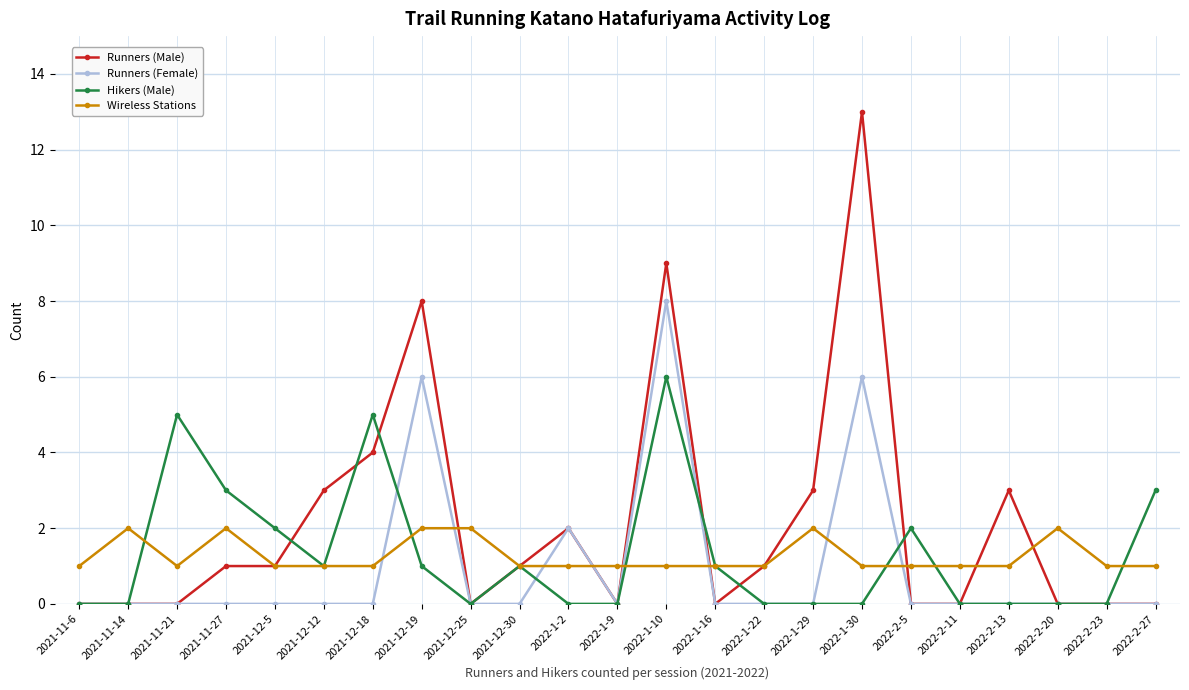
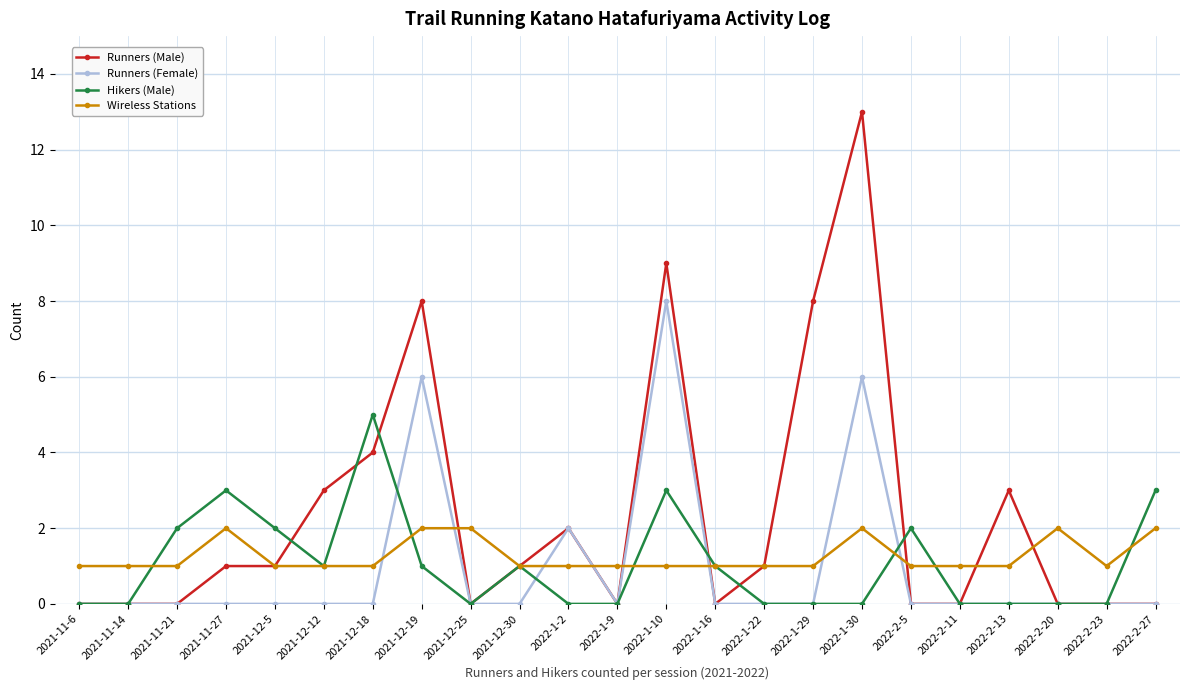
Wireless Stations, 2021-11-14: 2 -> 1
Hikers (Male), 2021-11-21: 5 -> 2
Hikers (Male), 2022-1-10: 6 -> 3
Runners (Male), 2022-1-29: 3 -> 8
Wireless Stations, 2022-1-29: 2 -> 1
Wireless Stations, 2022-1-30: 1 -> 2
Wireless Stations, 2022-2-27: 1 -> 2
